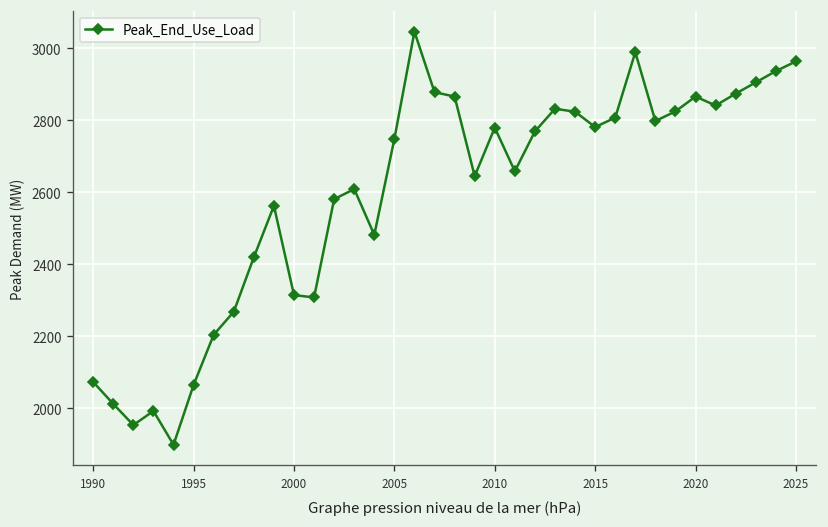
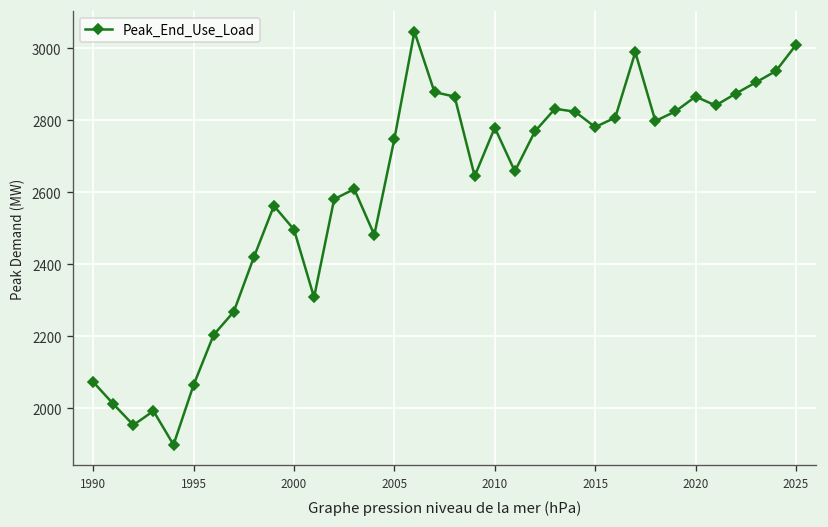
2000: 2310 -> 2500
2025: 2960 -> 3010
